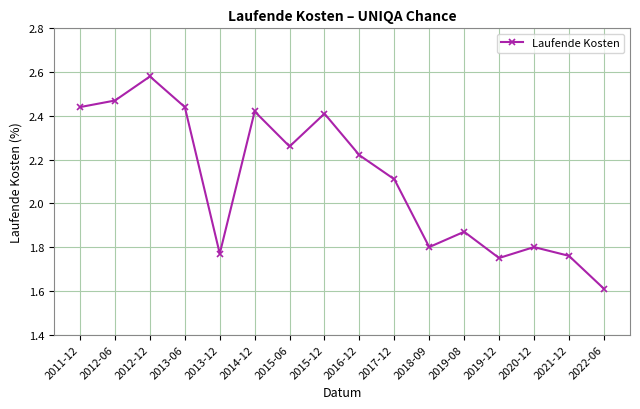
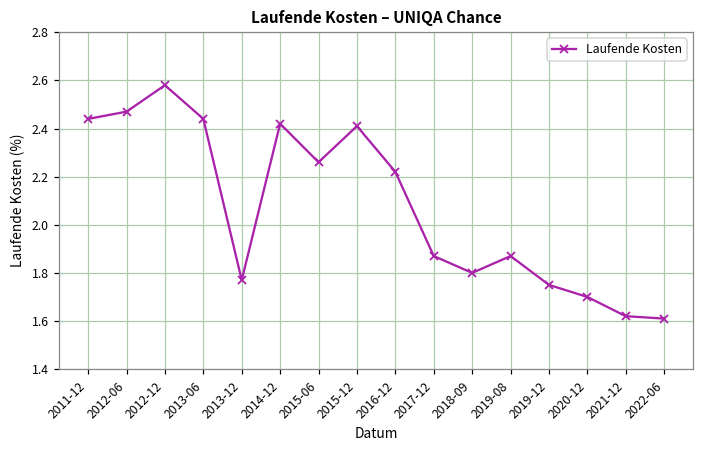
2017-12: 2.11 -> 1.87
2020-12: 1.8 -> 1.7
2021-12: 1.76 -> 1.62
